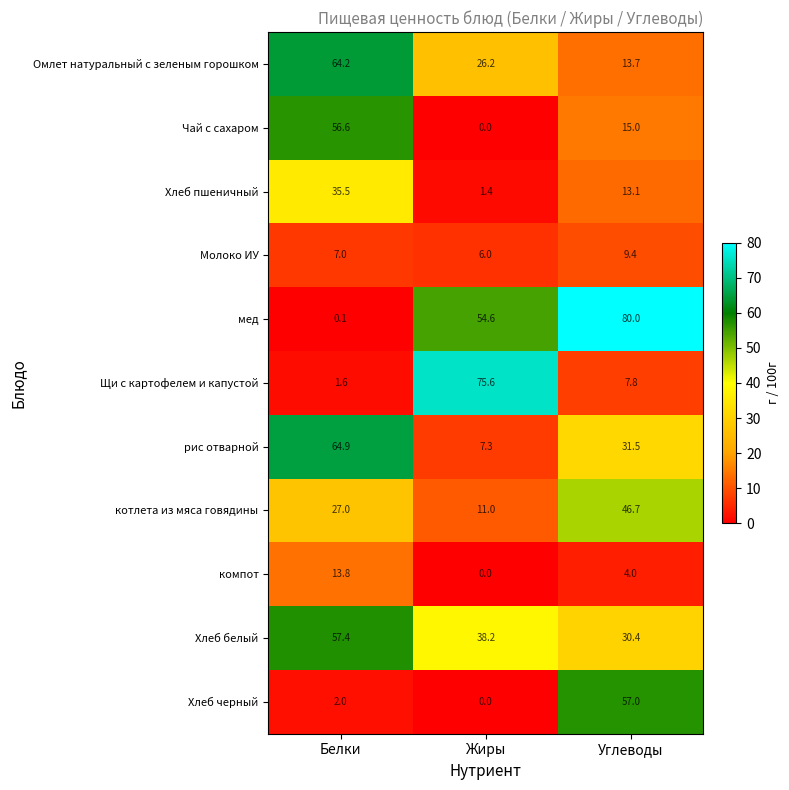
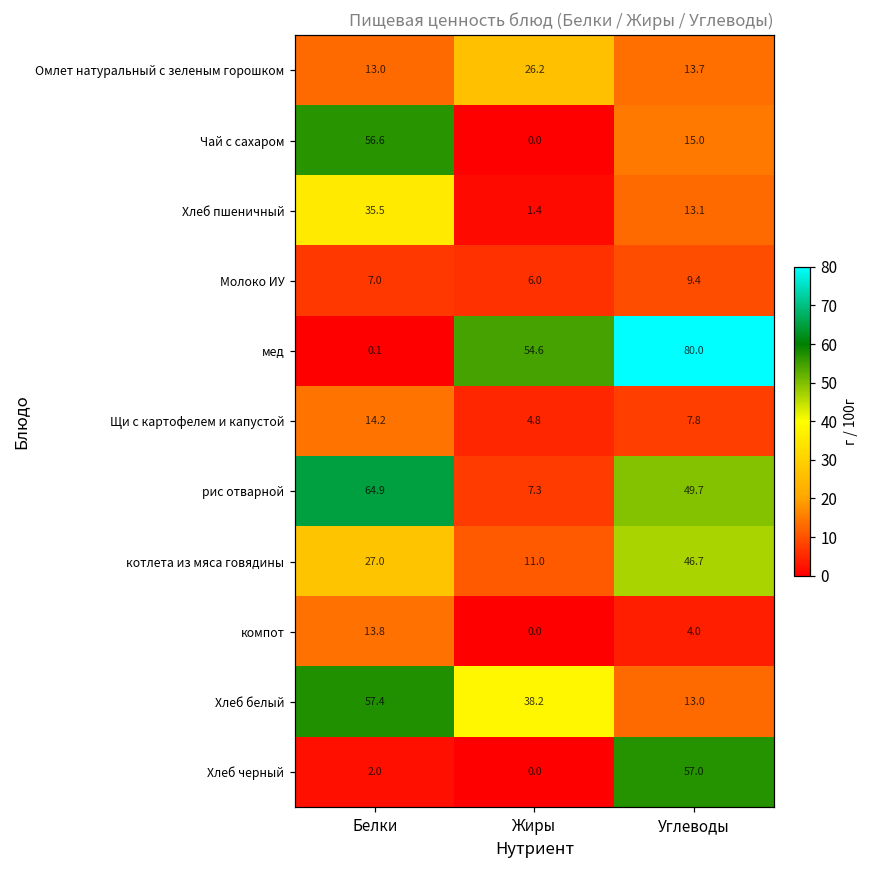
Омлет натуральный с зеленым горошком, Белки: 64.2 -> 13.0
Щи с картофелем и капустой, Белки: 1.6 -> 14.2
Щи с картофелем и капустой, Жиры: 75.6 -> 4.8
рис отварной, Углеводы: 31.5 -> 49.7
Хлеб белый, Углеводы: 30.4 -> 13.0
